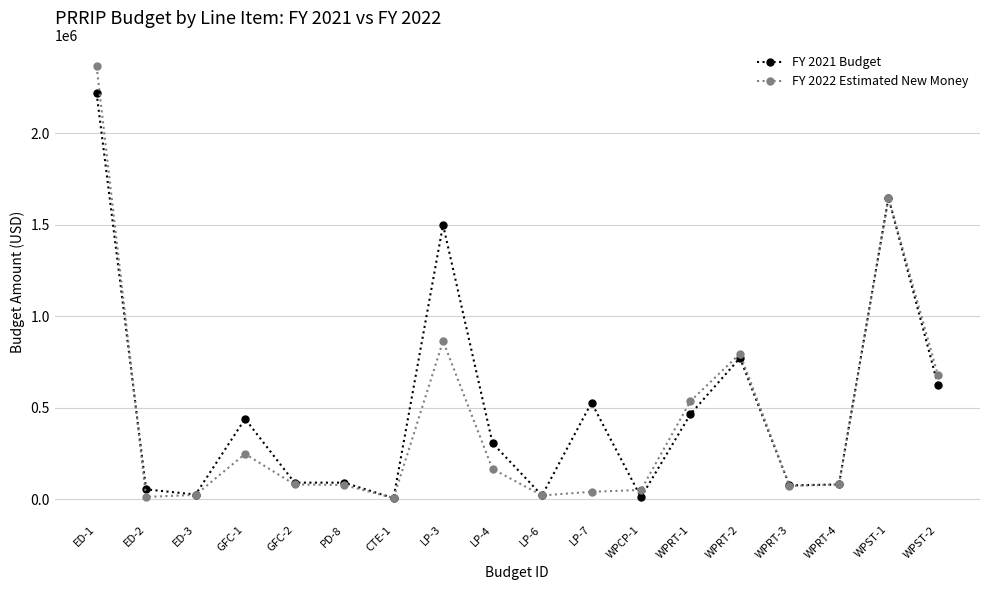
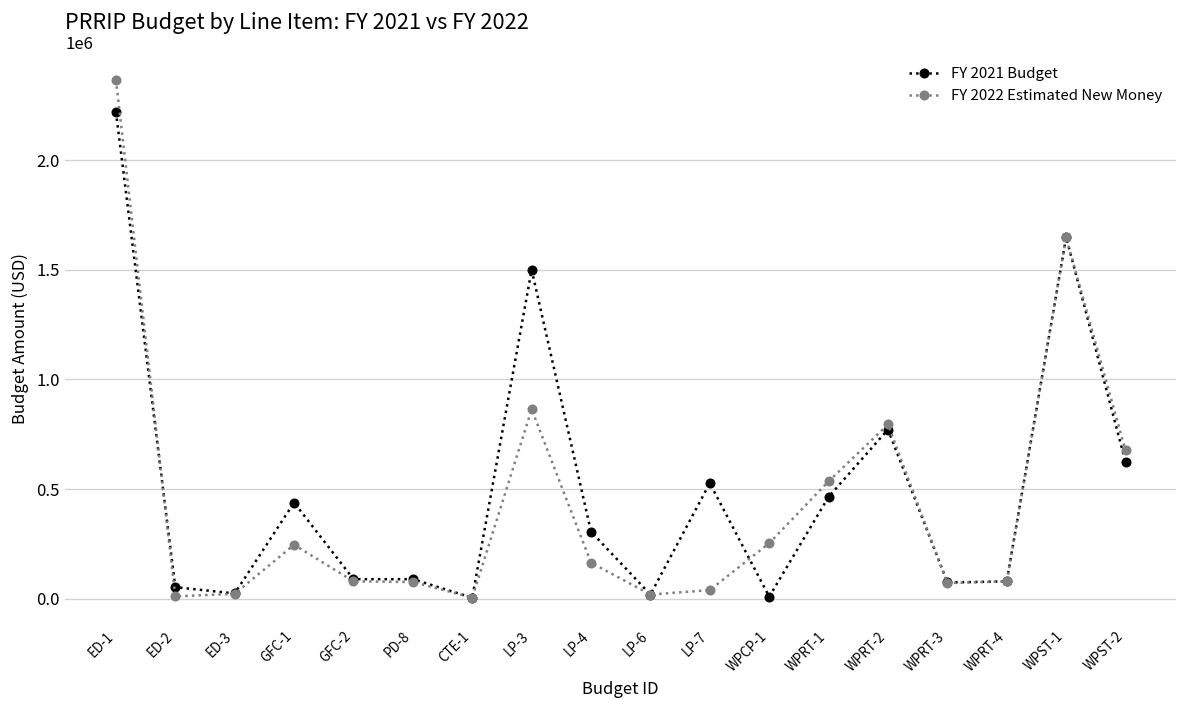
FY 2022 Estimated New Money, WPCP-1: 50000 -> 250000
